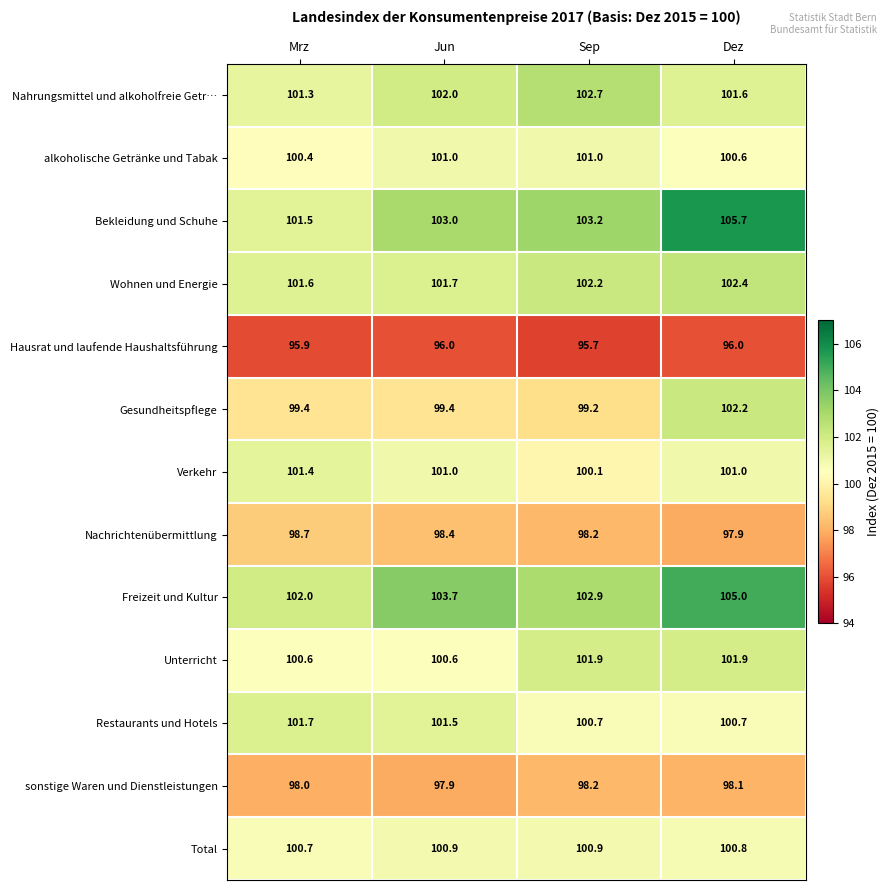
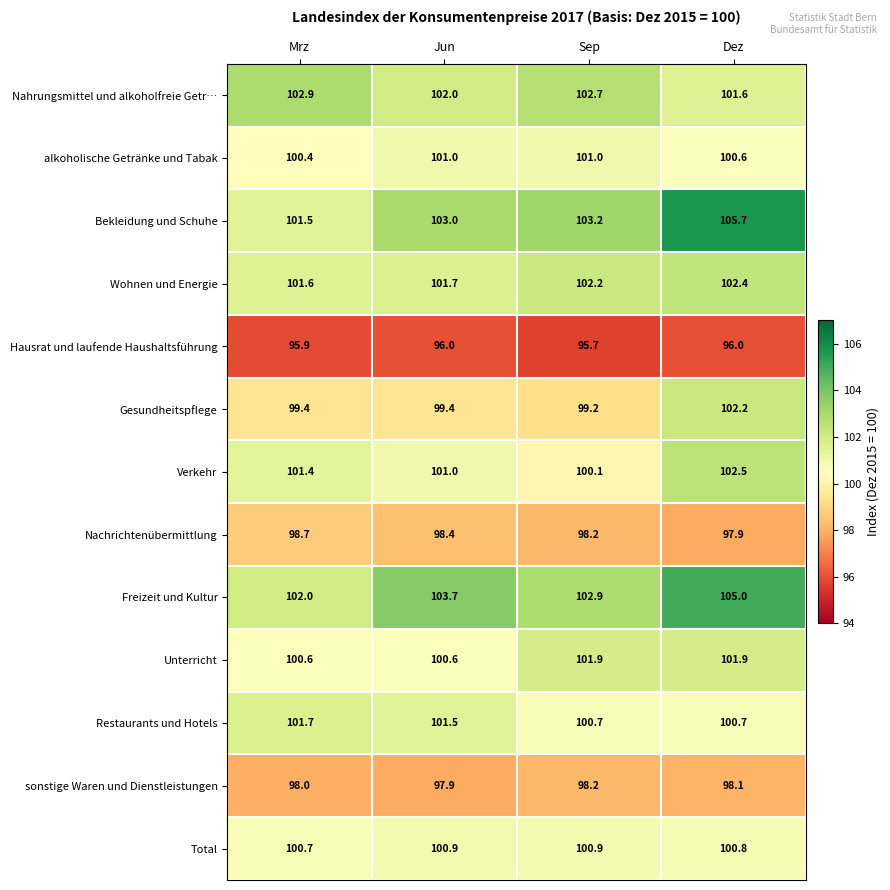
Nahrungsmittel und alkoholfreie Getr…, Mrz: 101.3 -> 102.9
Verkehr, Dez: 101.0 -> 102.5
